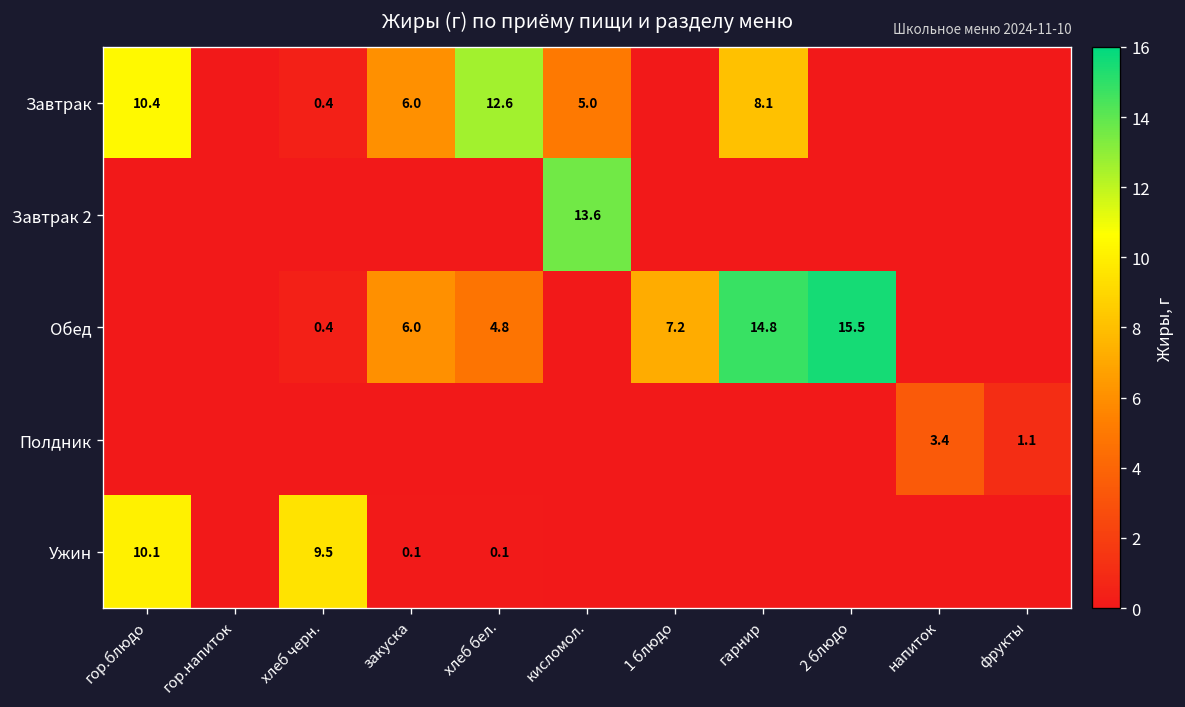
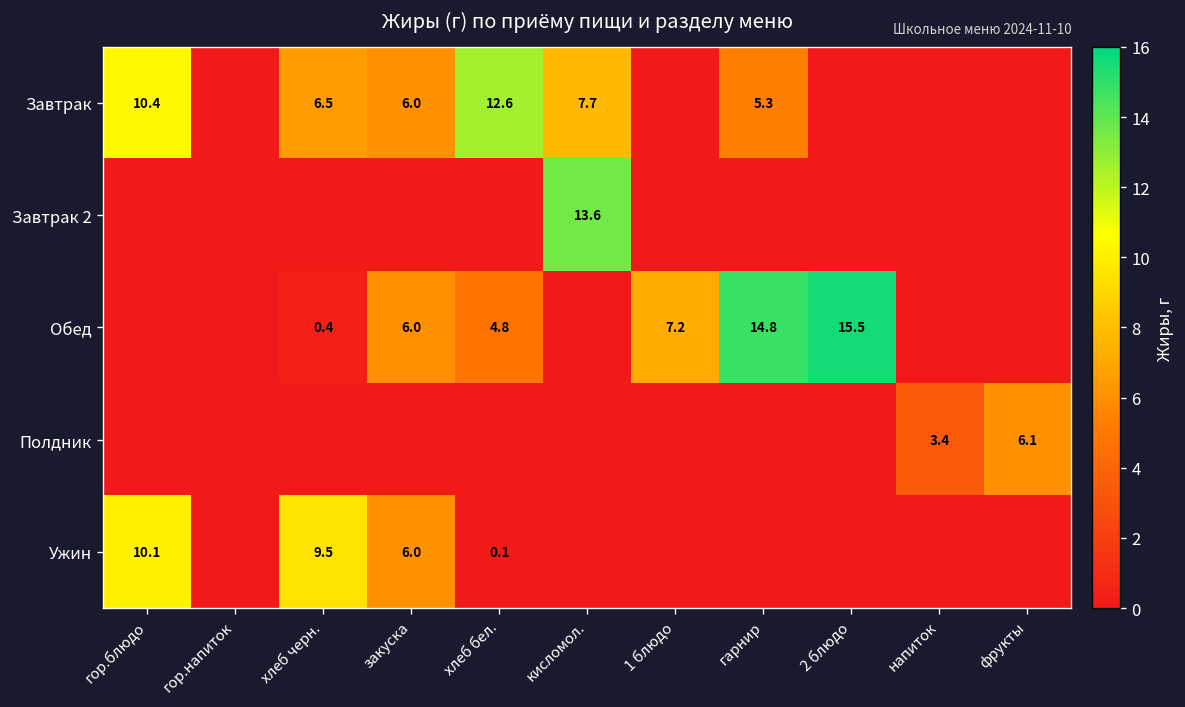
Завтрак, хлеб черн.: 0.4 -> 6.5
Завтрак, кисломол.: 5.0 -> 7.7
Завтрак, гарнир: 8.1 -> 5.3
Полдник, фрукты: 1.1 -> 6.1
Ужин, закуска: 0.1 -> 6.0
